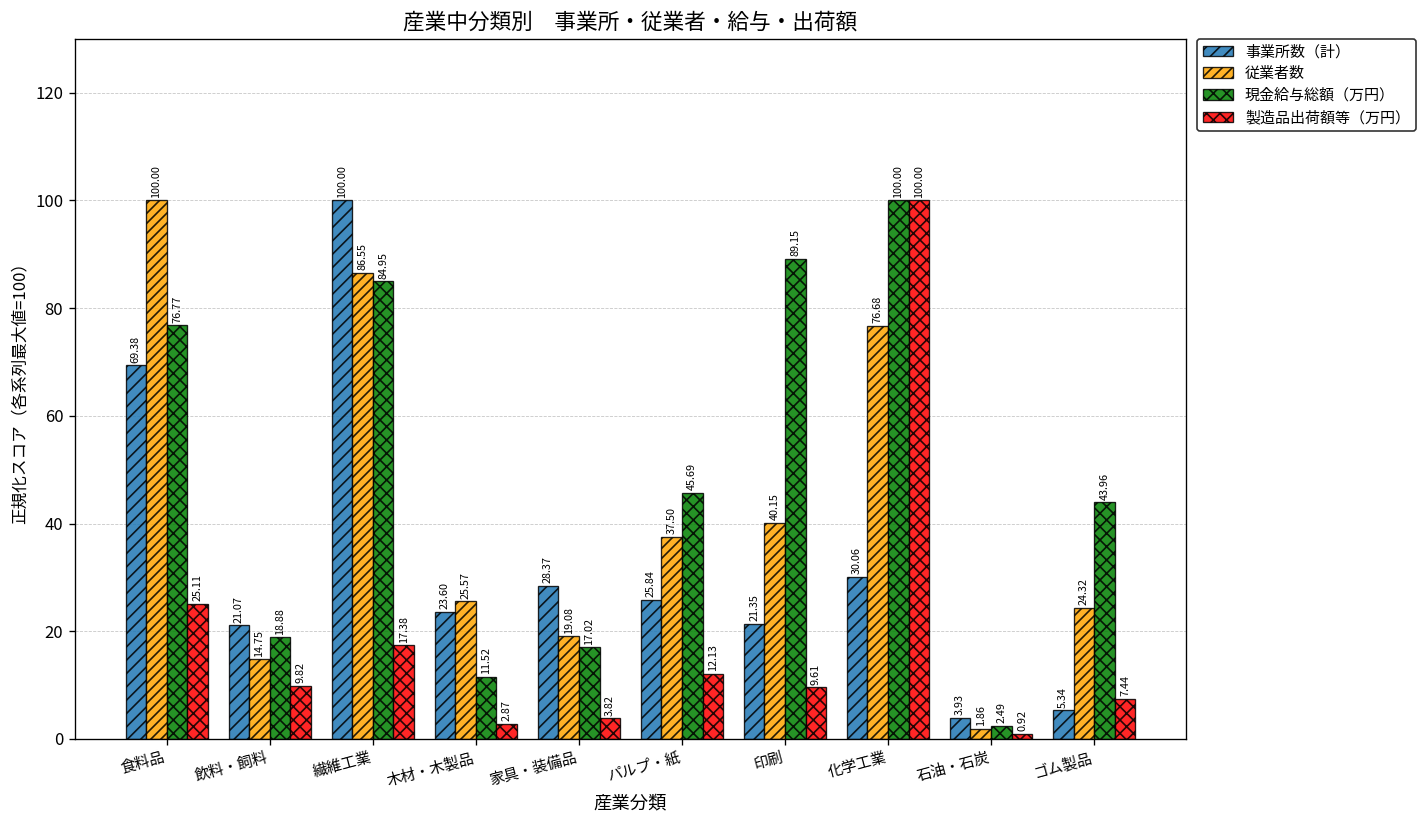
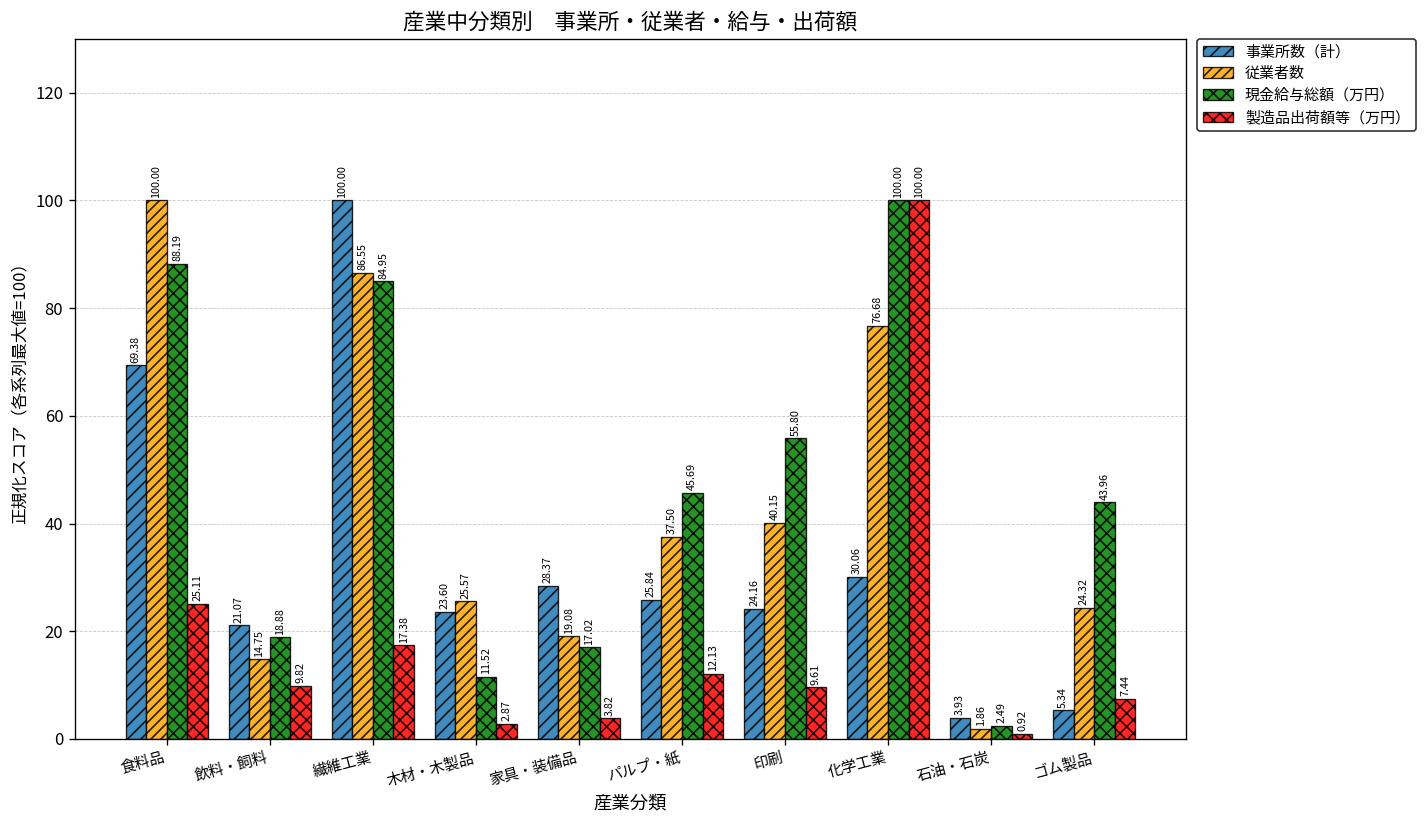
現金給与総額（万円）, 食料品: 76.77 -> 88.19
事業所数（計）, 印刷: 21.35 -> 24.16
現金給与総額（万円）, 印刷: 89.15 -> 55.80
